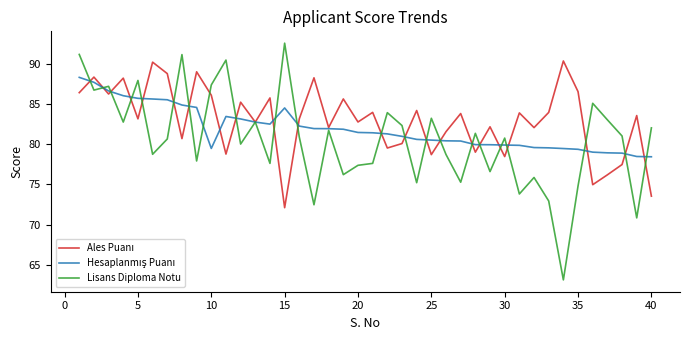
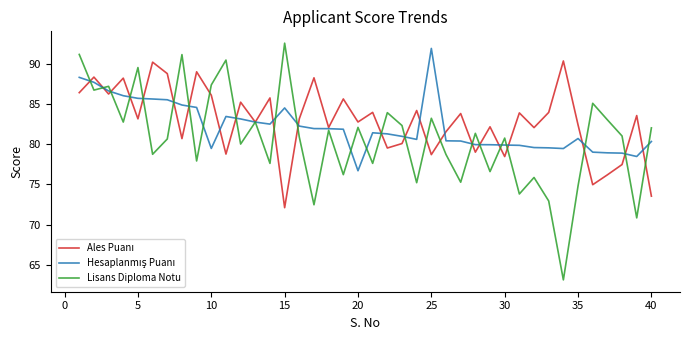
Lisans Diploma Notu, 5: 88 -> 90
Hesaplanmış Puanı, 20: 81 -> 77
Lisans Diploma Notu, 20: 77 -> 82
Hesaplanmış Puanı, 25: 80 -> 92
Ales Puanı, 35: 87 -> 82
Hesaplanmış Puanı, 35: 79 -> 81
Hesaplanmış Puanı, 40: 78 -> 80
